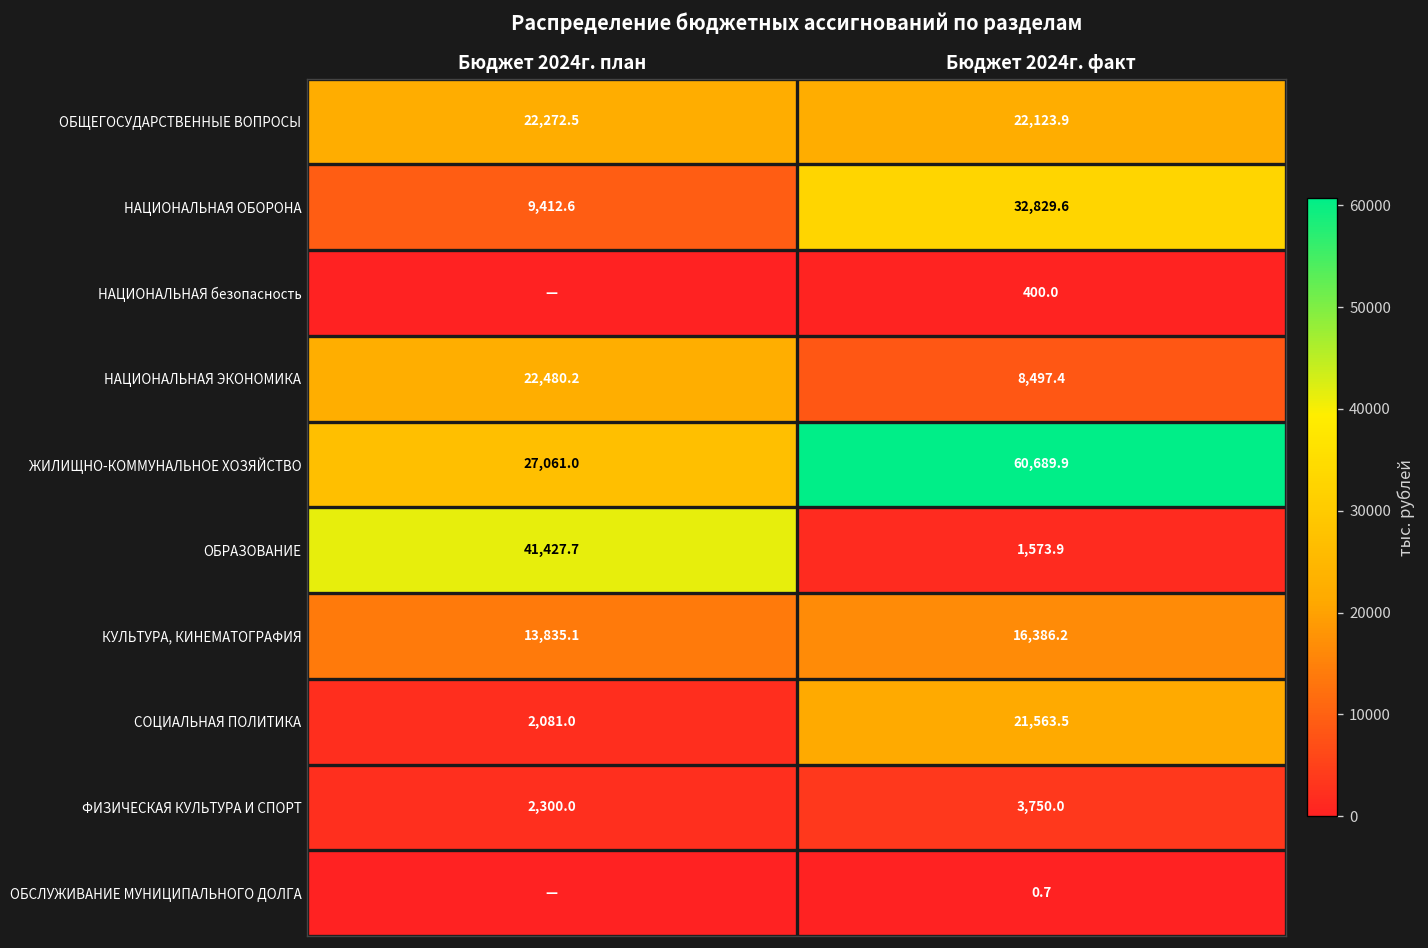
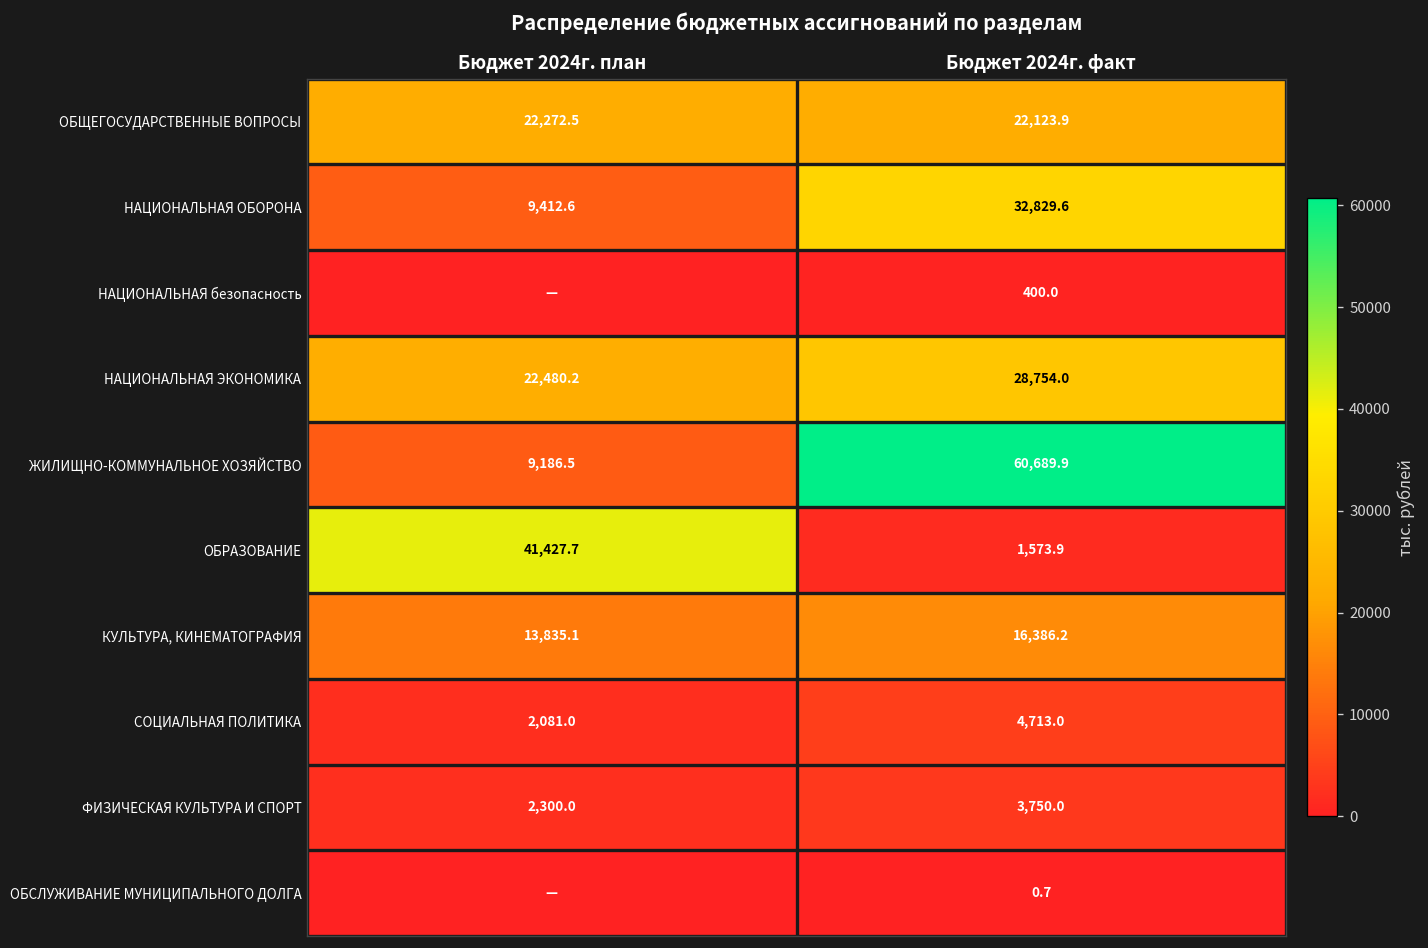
НАЦИОНАЛЬНАЯ ЭКОНОМИКА, Бюджет 2024г. факт: 8,497.4 -> 28,754.0
ЖИЛИЩНО-КОММУНАЛЬНОЕ ХОЗЯЙСТВО, Бюджет 2024г. план: 27,061.0 -> 9,186.5
СОЦИАЛЬНАЯ ПОЛИТИКА, Бюджет 2024г. факт: 21,563.5 -> 4,713.0
